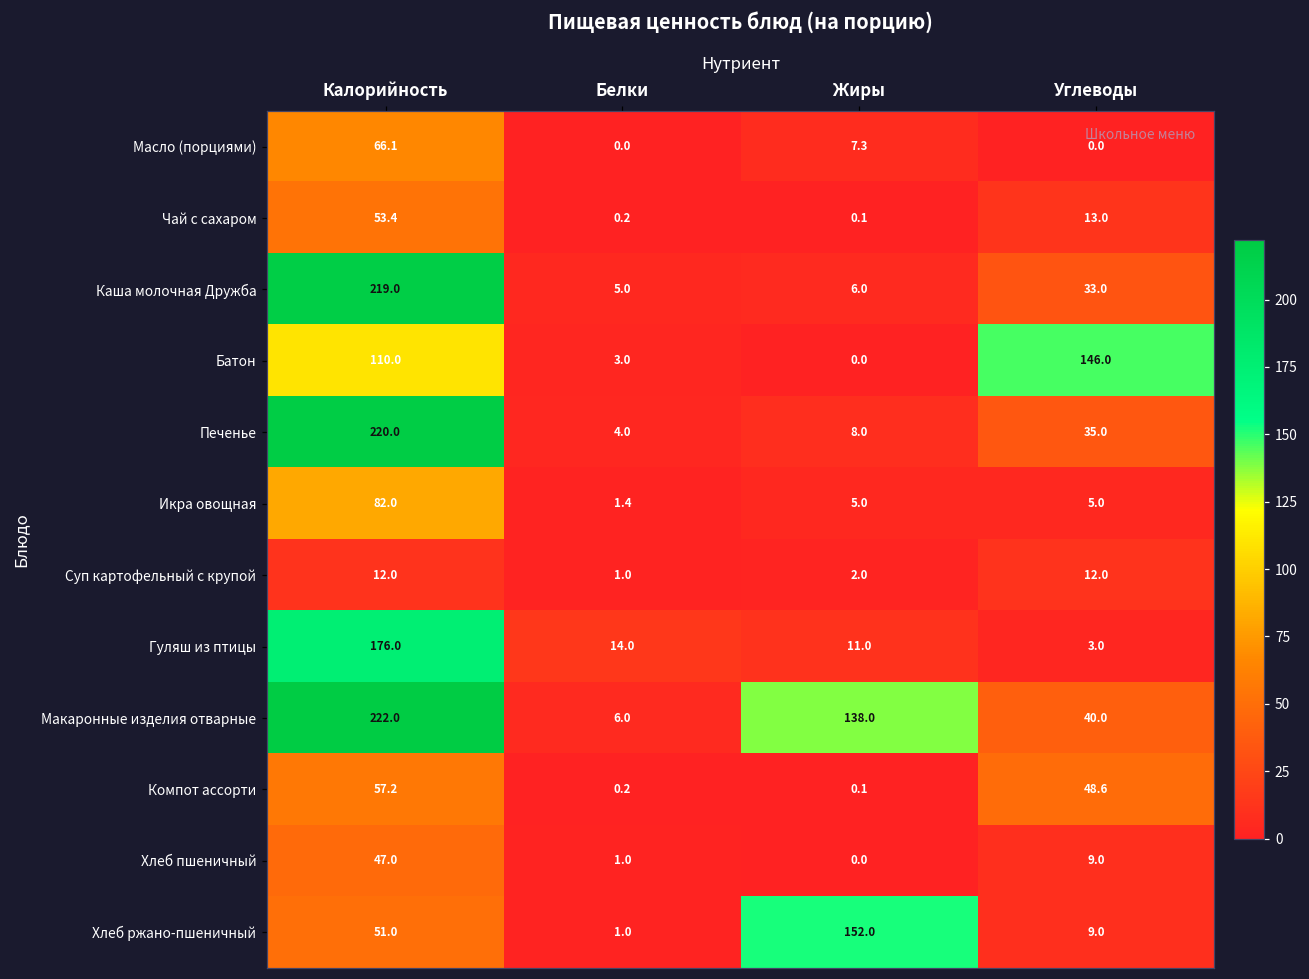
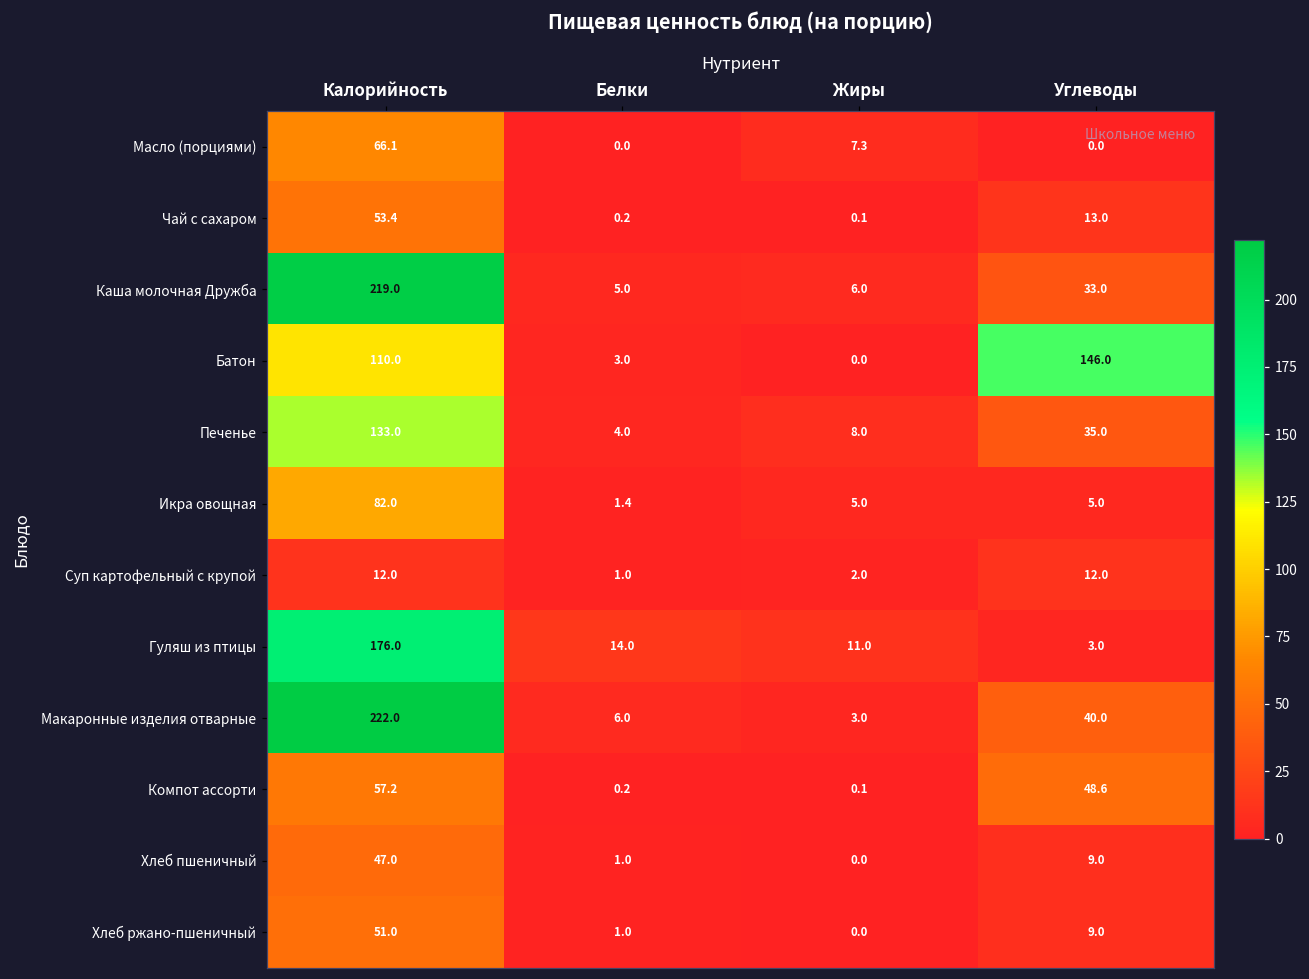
Печенье, Калорийность: 220.0 -> 133.0
Макаронные изделия отварные, Жиры: 138.0 -> 3.0
Хлеб ржано-пшеничный, Жиры: 152.0 -> 0.0
